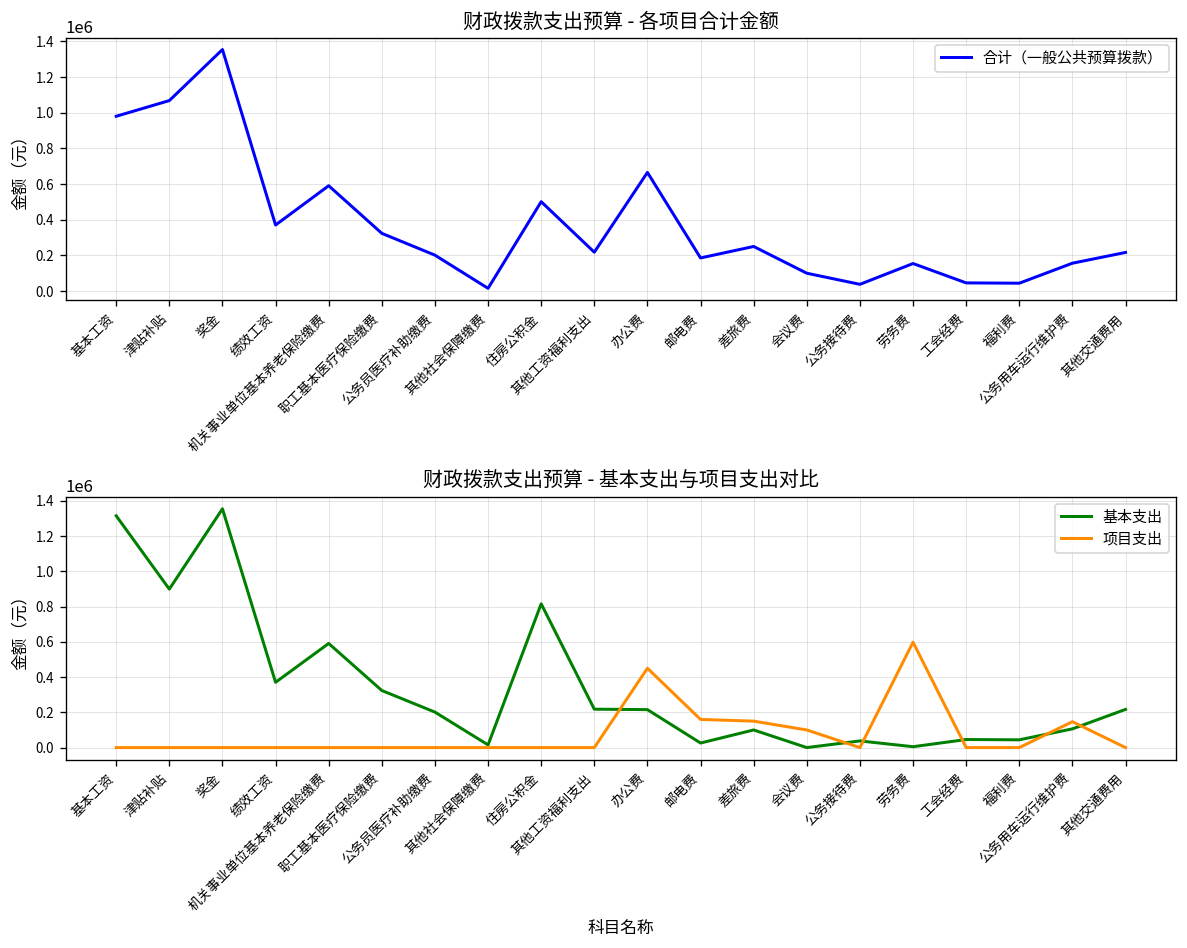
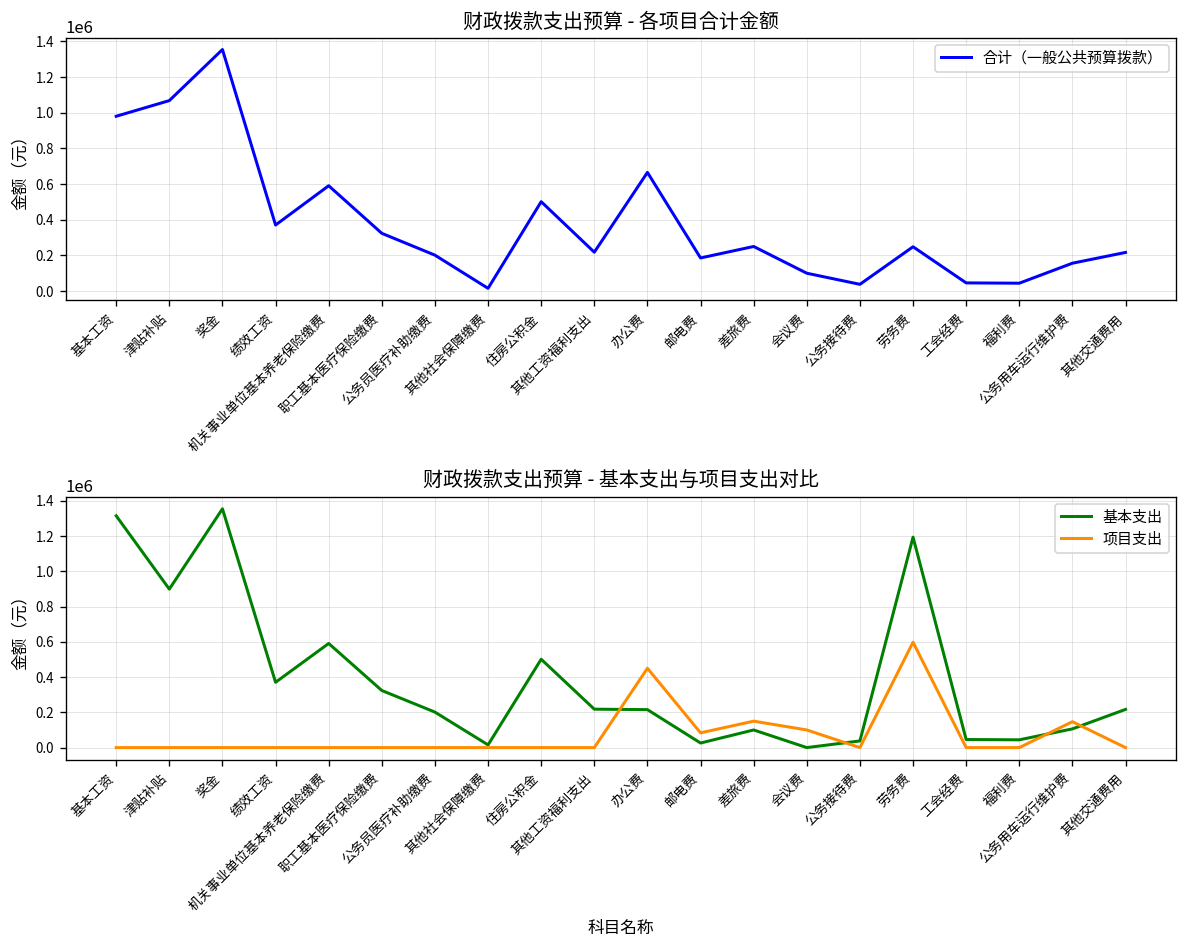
财政拨款支出预算 - 各项目合计金额, 劳务费: 150000 -> 250000
财政拨款支出预算 - 基本支出与项目支出对比, 基本支出, 住房公积金: 820000 -> 500000
财政拨款支出预算 - 基本支出与项目支出对比, 项目支出, 邮电费: 160000 -> 80000
财政拨款支出预算 - 基本支出与项目支出对比, 基本支出, 劳务费: 10000 -> 1190000
